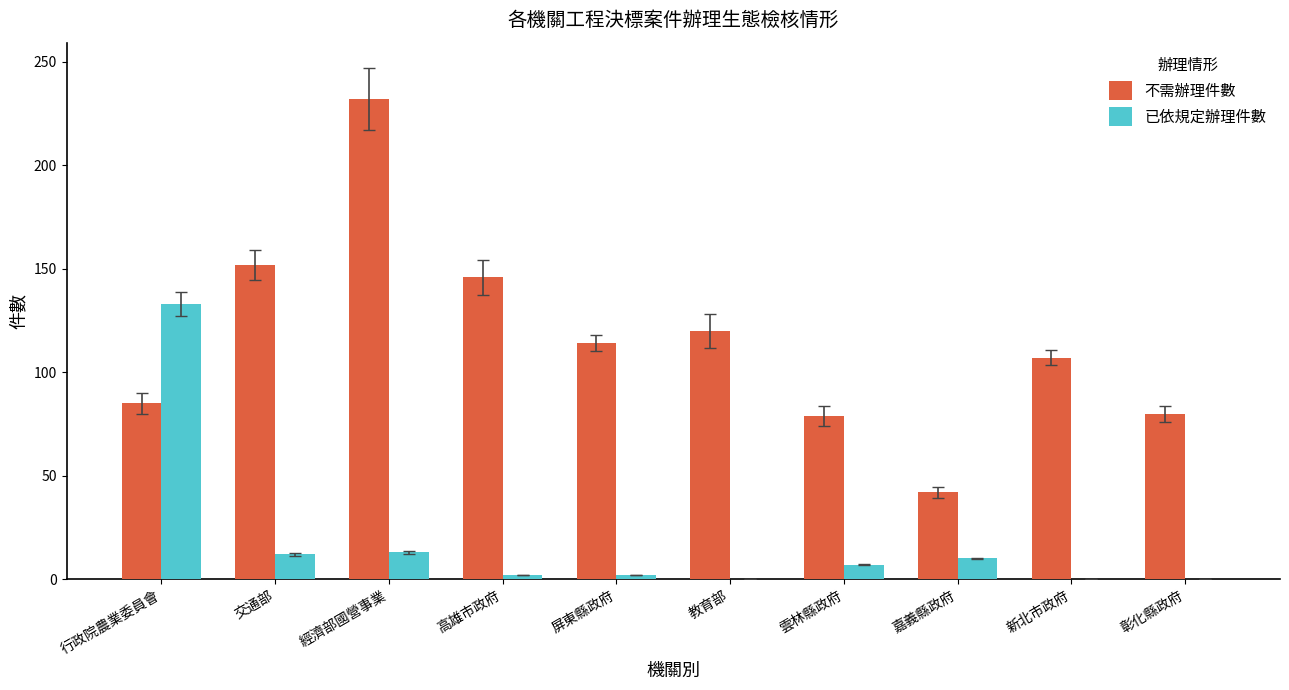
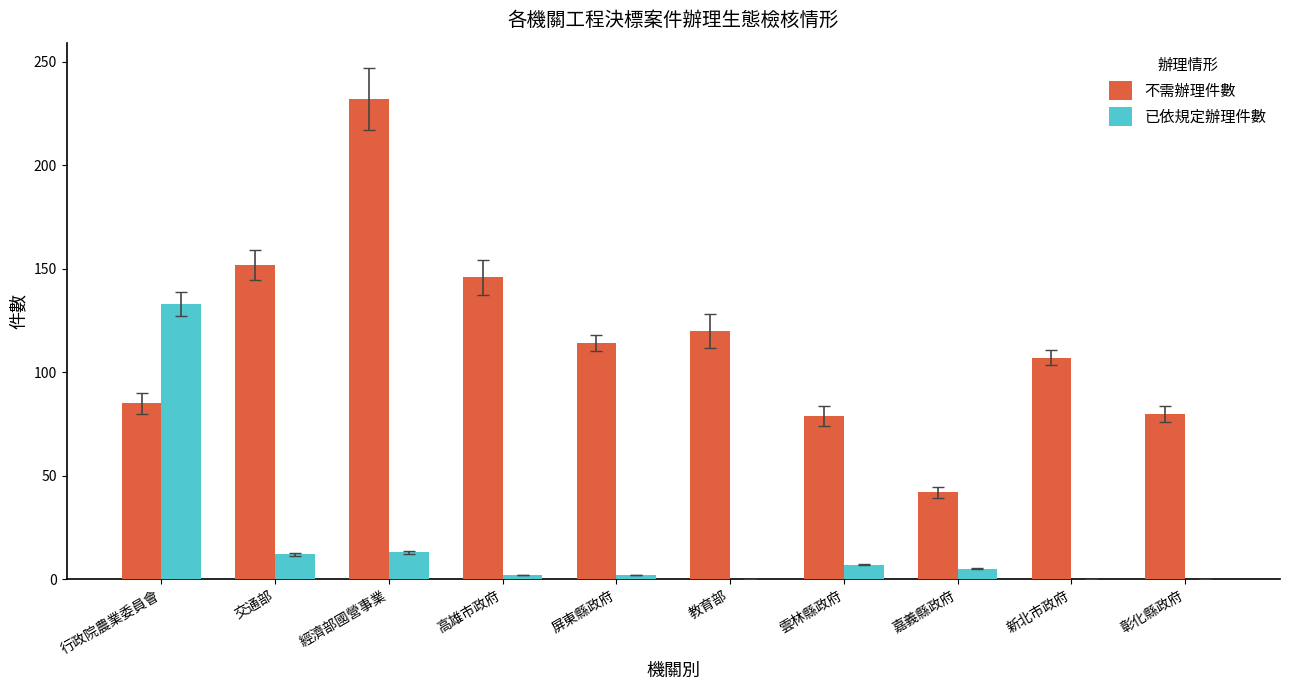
已依規定辦理件數, 嘉義縣政府: 10 -> 5
